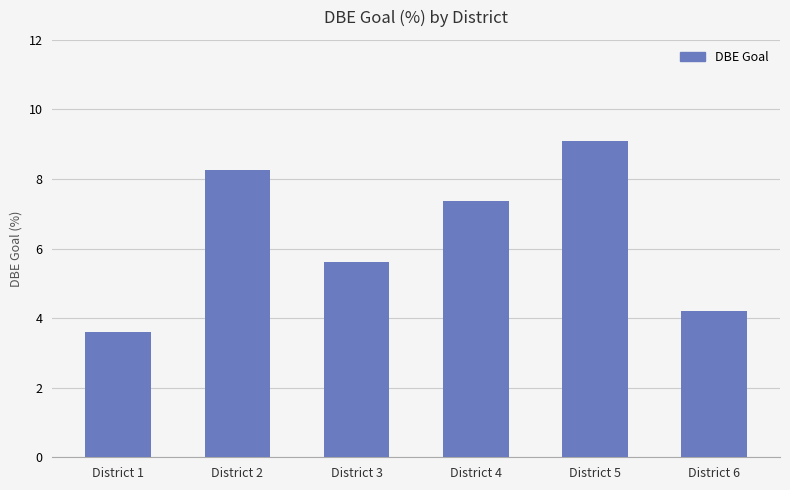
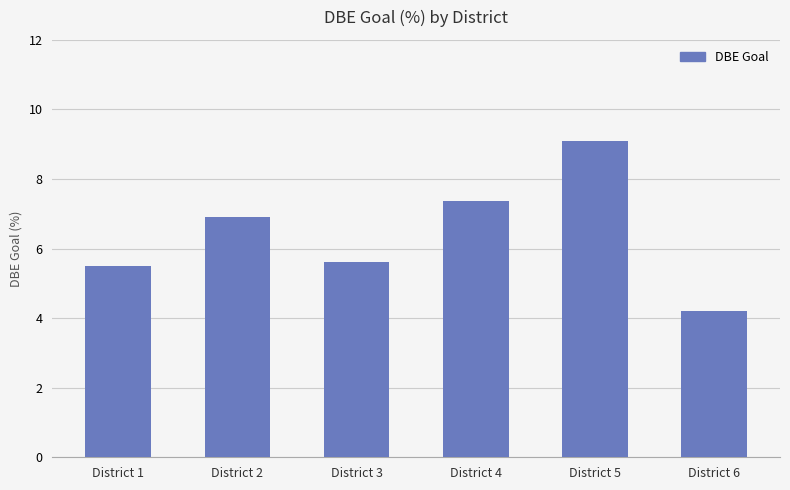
District 1: 3.6 -> 5.5
District 2: 8.3 -> 6.9
